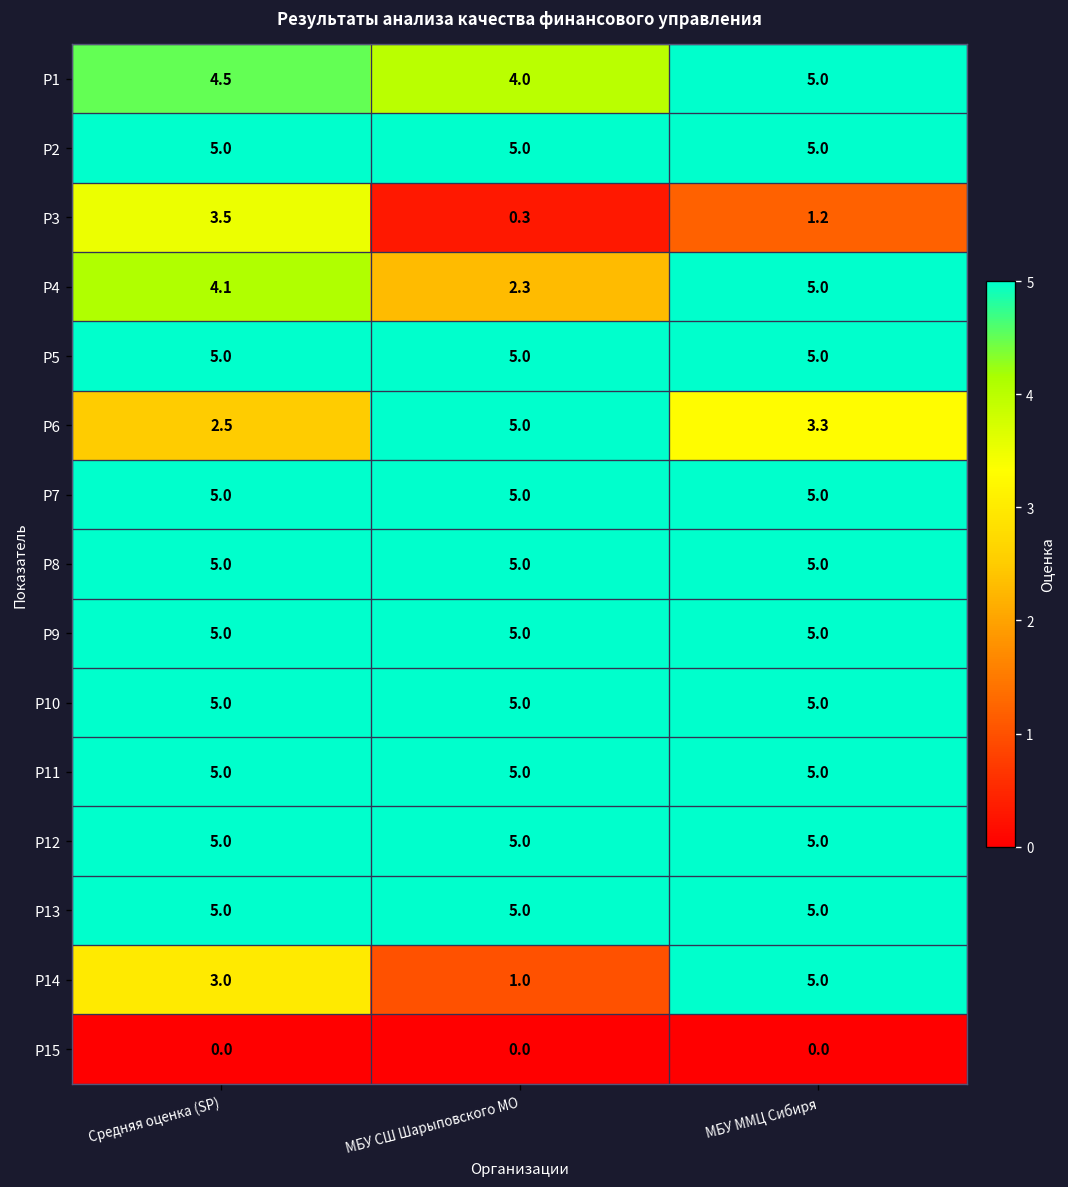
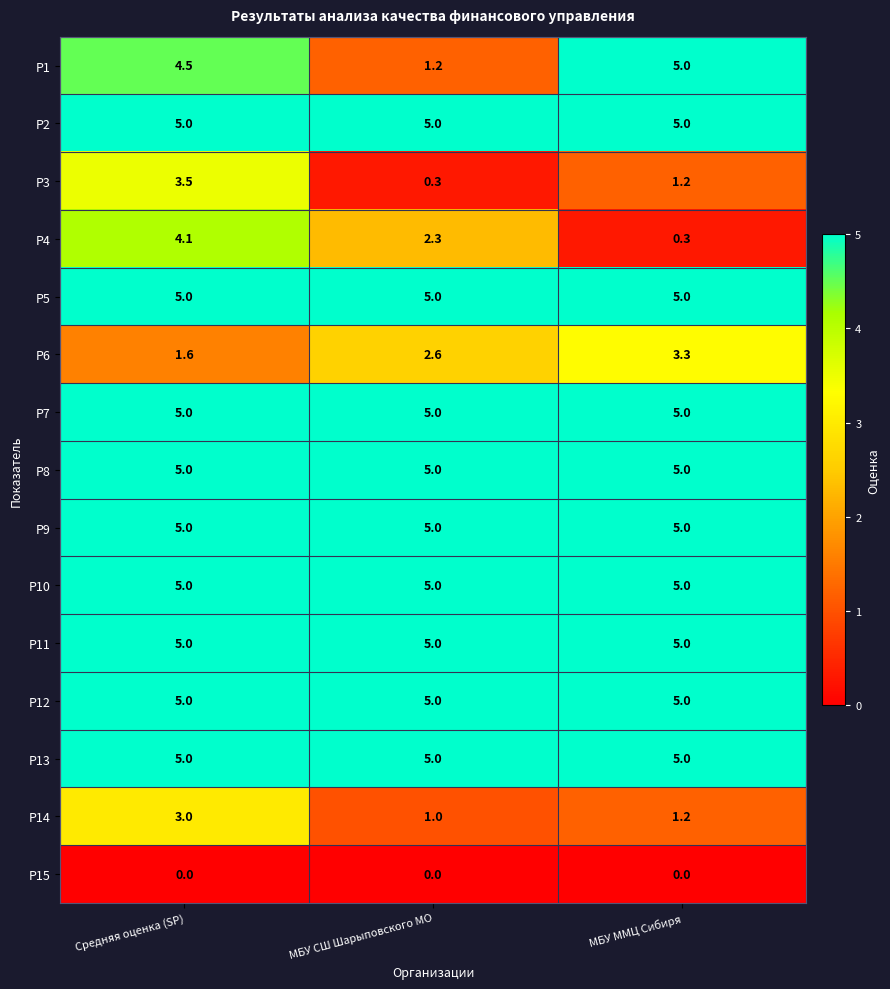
Р1, МБУ СШ Шарыповского МО: 4.0 -> 1.2
Р4, МБУ ММЦ Сибиря: 5.0 -> 0.3
Р6, Средняя оценка (SP): 2.5 -> 1.6
Р6, МБУ СШ Шарыповского МО: 5.0 -> 2.6
Р14, МБУ ММЦ Сибиря: 5.0 -> 1.2
